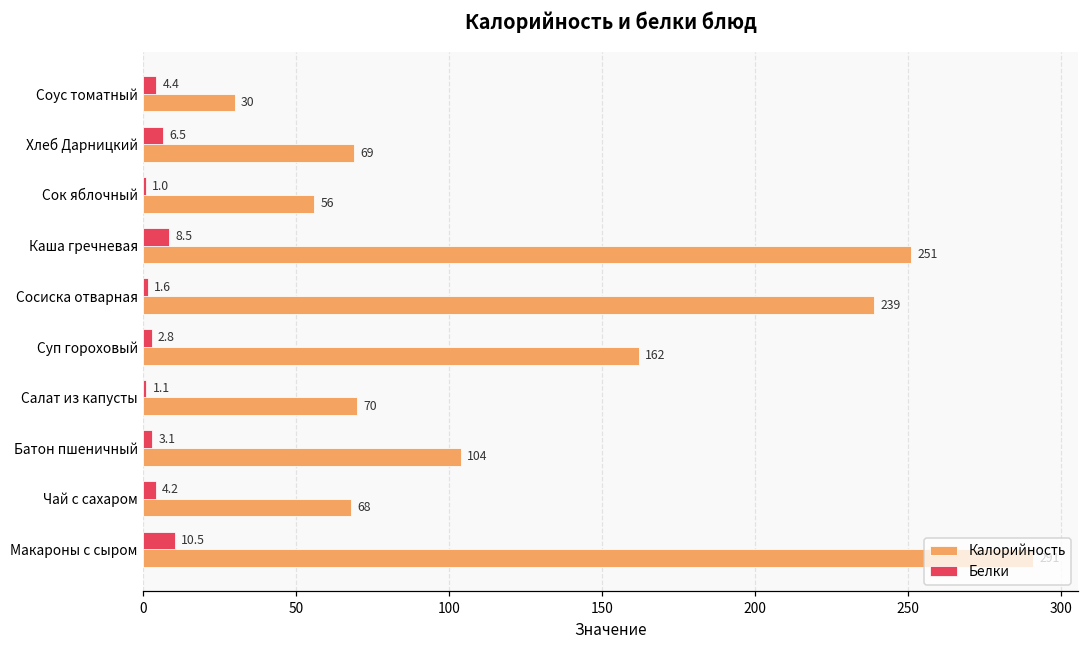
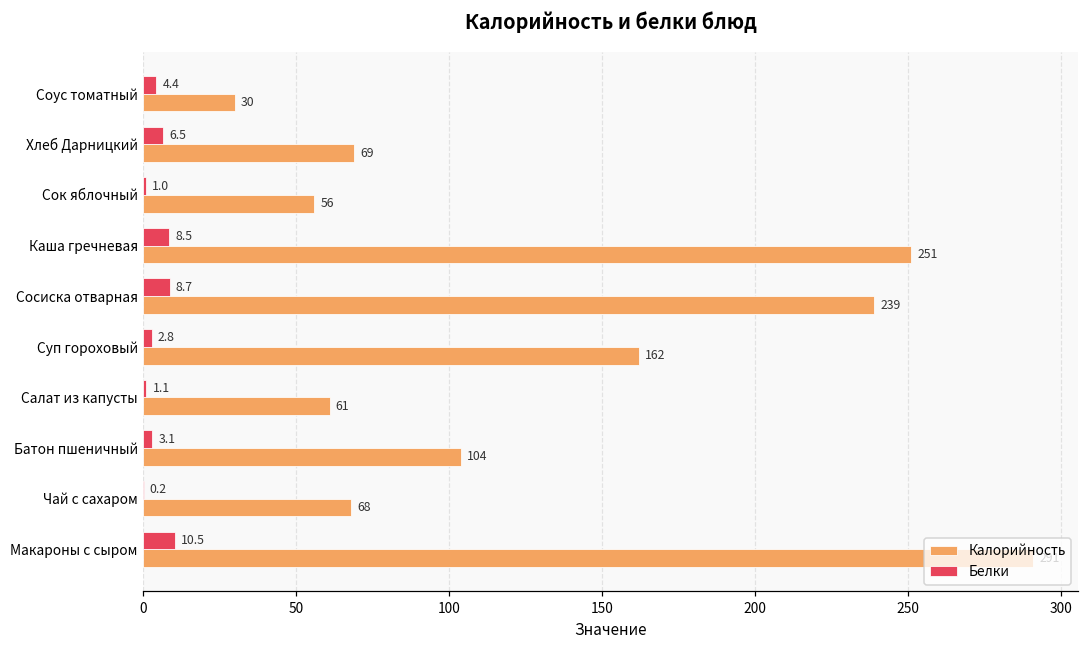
Белки, Сосиска отварная: 1.6 -> 8.7
Калорийность, Салат из капусты: 70 -> 61
Белки, Чай с сахаром: 4.2 -> 0.2
